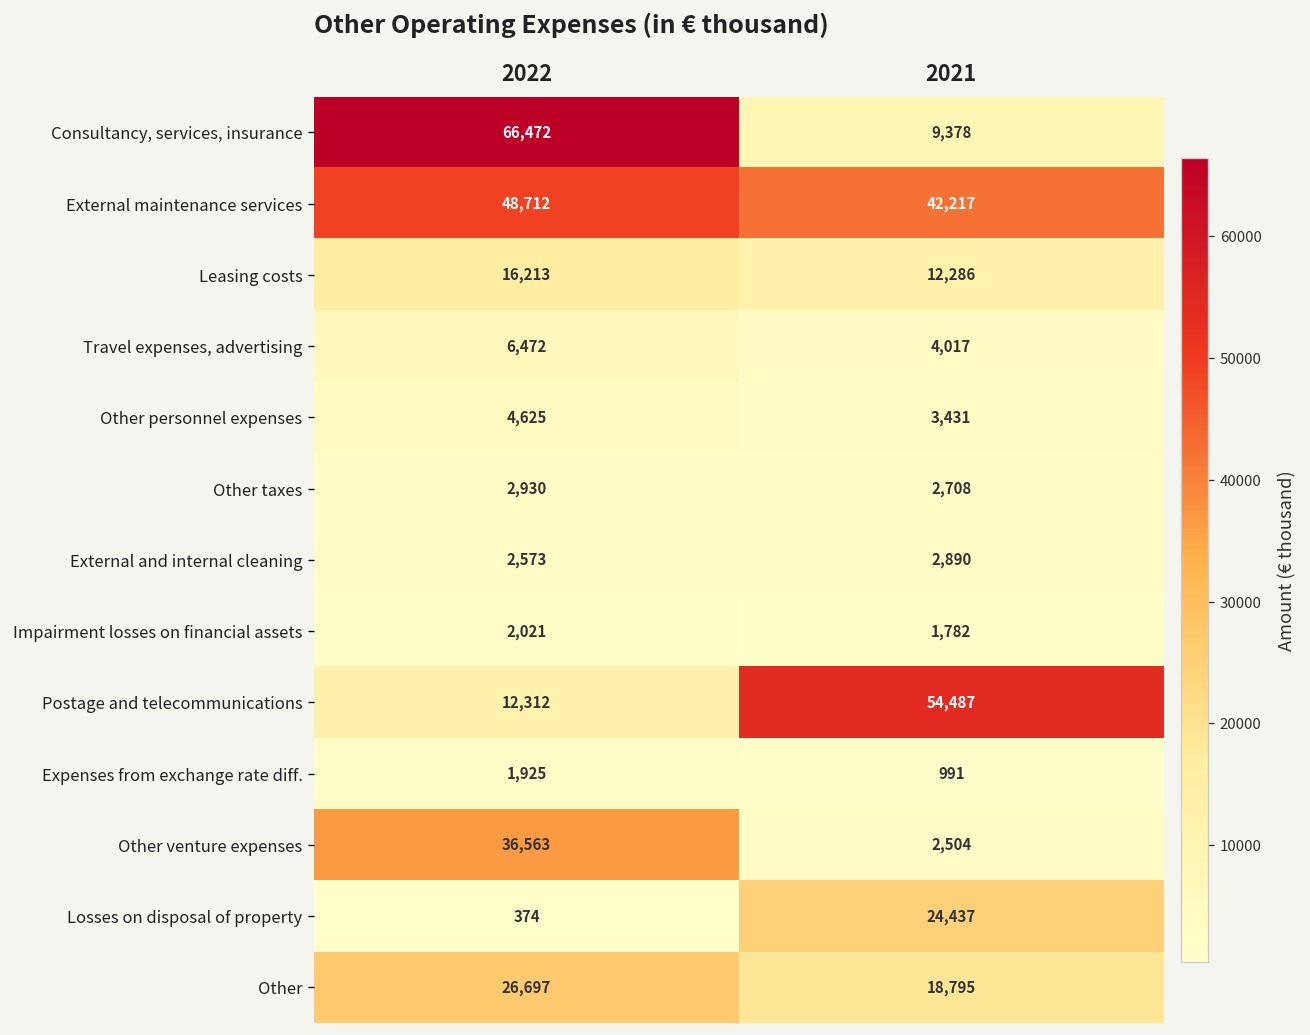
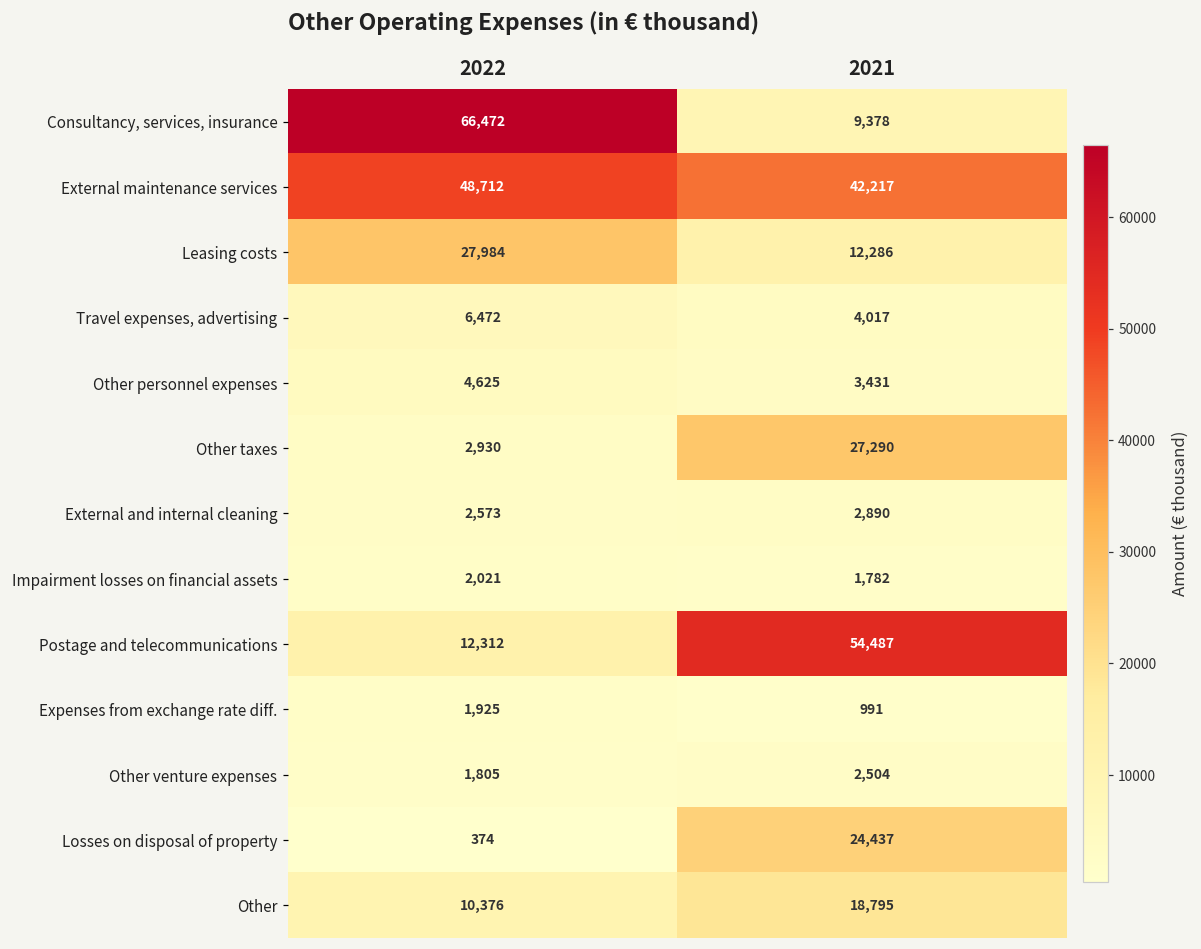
Leasing costs, 2022: 16,213 -> 27,984
Other taxes, 2021: 2,708 -> 27,290
Other venture expenses, 2022: 36,563 -> 1,805
Other, 2022: 26,697 -> 10,376
